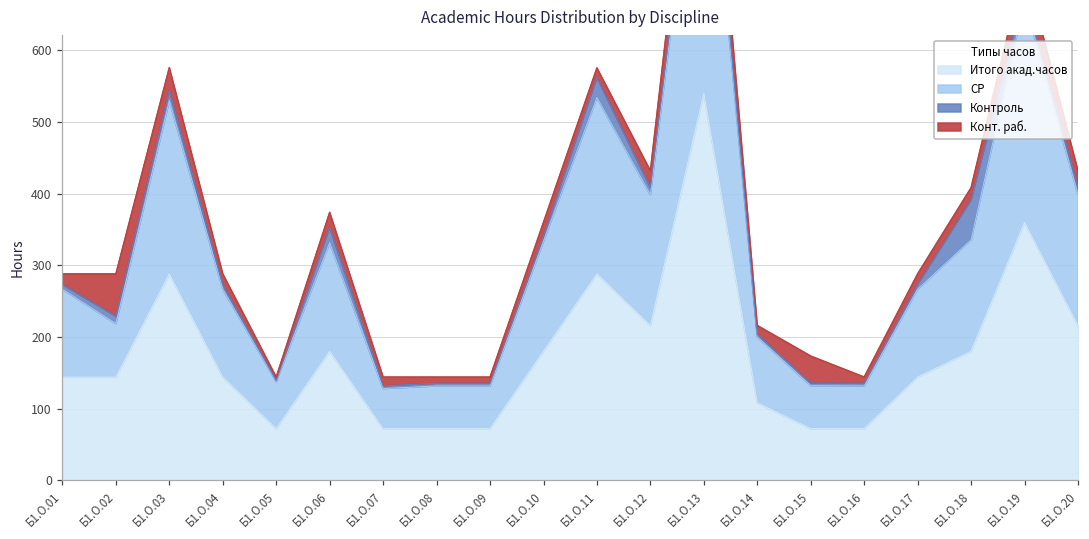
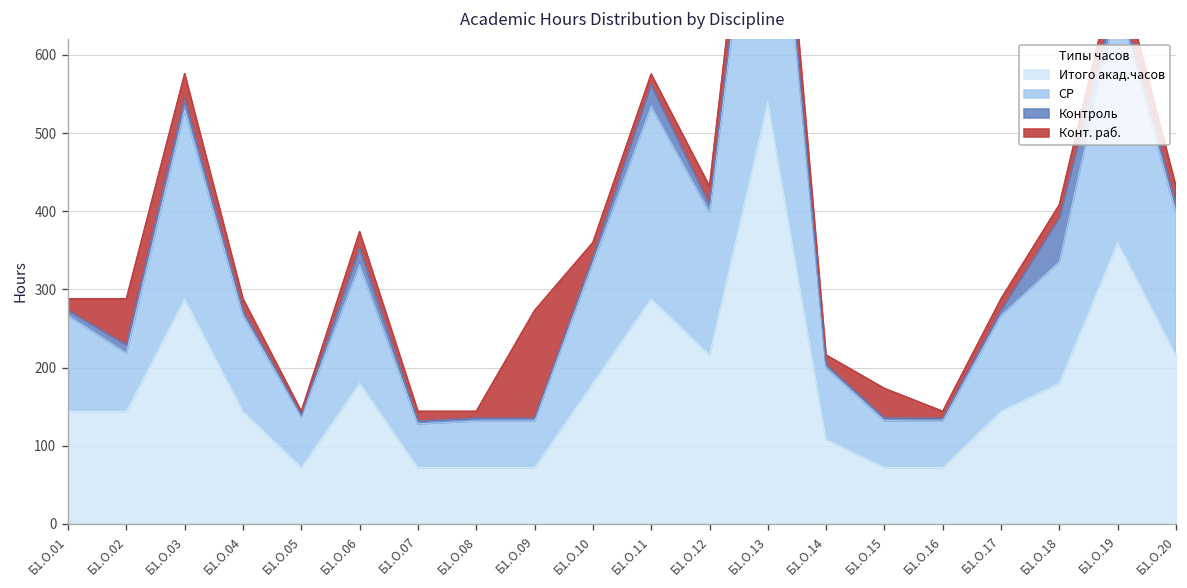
Конт. раб., Б1.О.09: 10 -> 140
